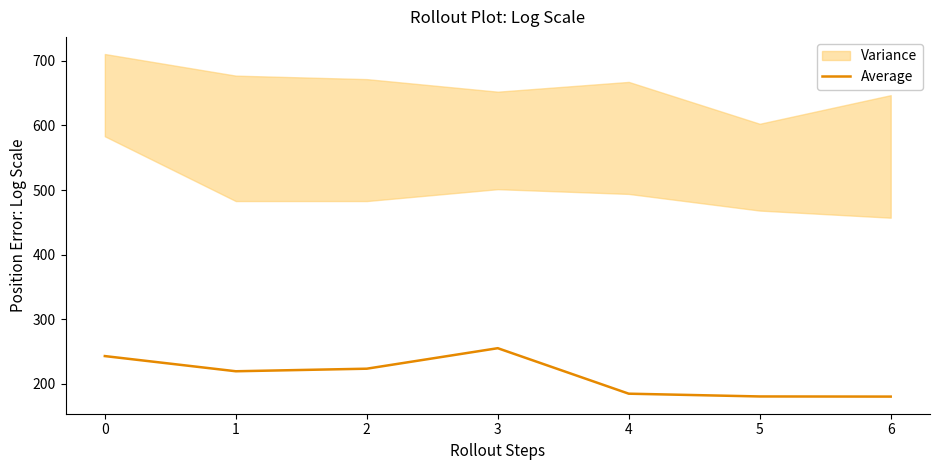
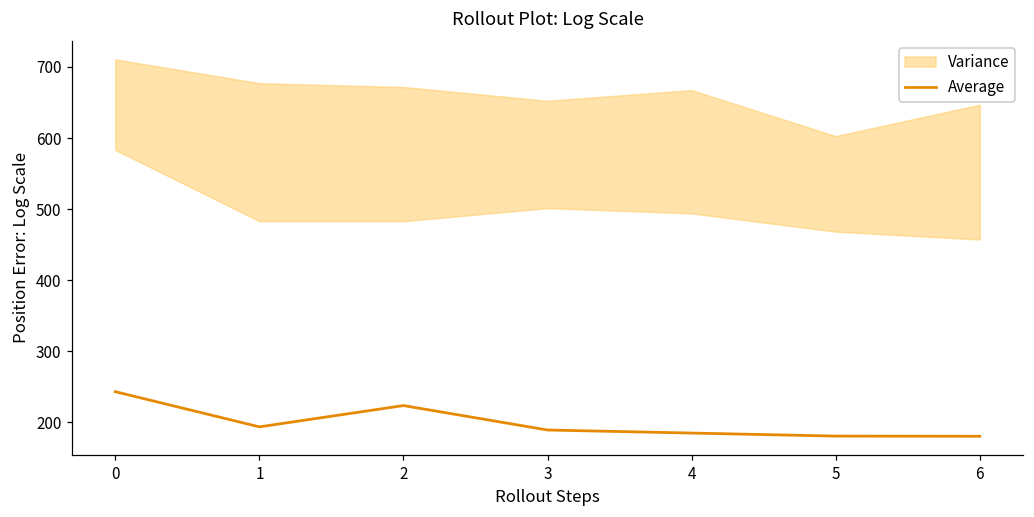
Average, 1: 220 -> 190
Average, 3: 260 -> 190
